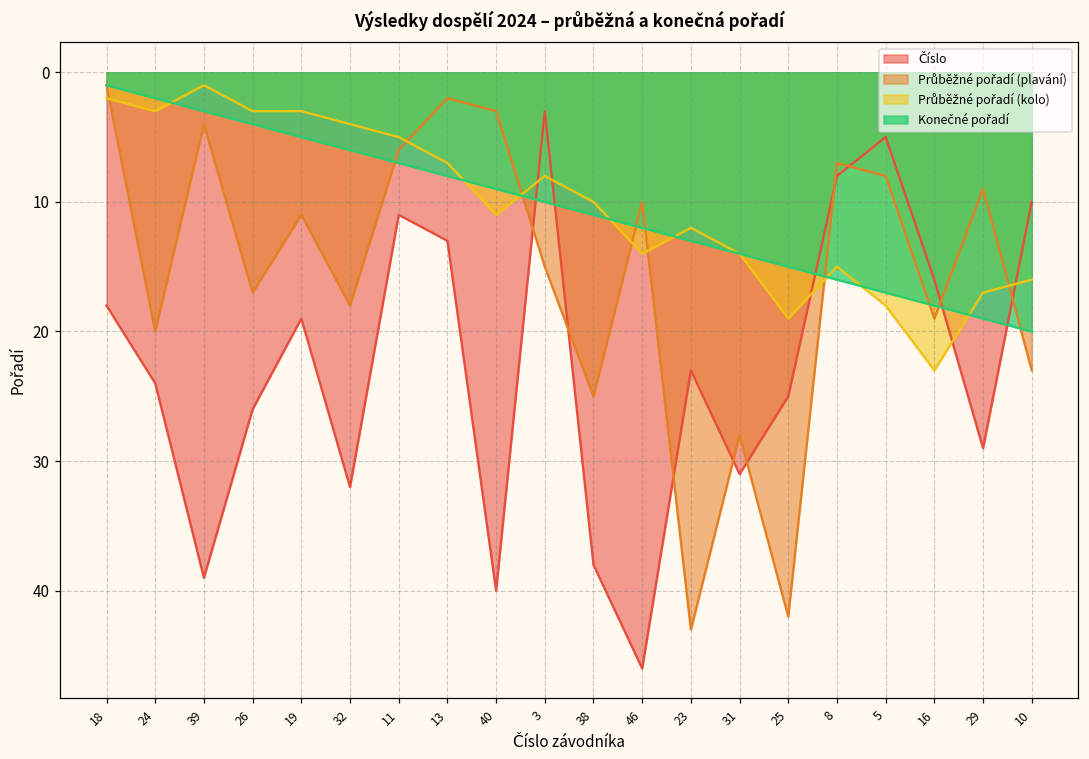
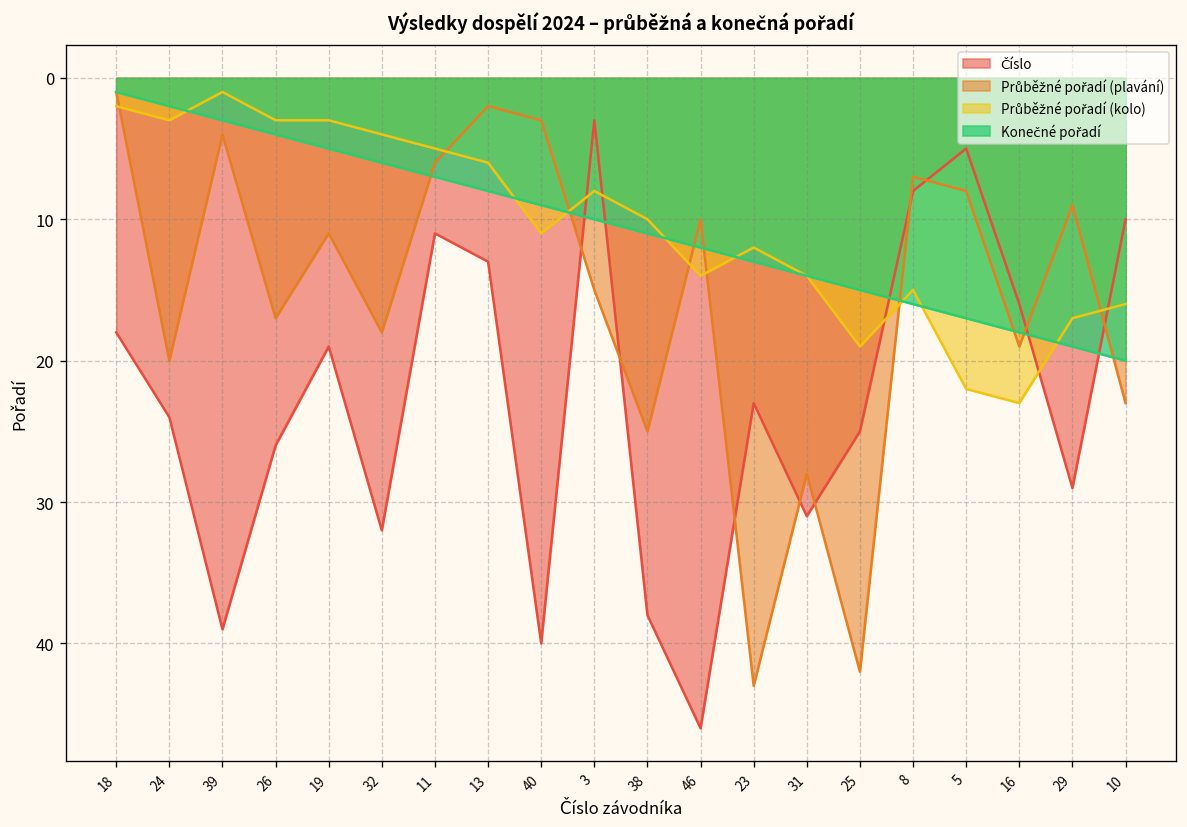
Průběžné pořadí (kolo), 13: 7 -> 6
Průběžné pořadí (kolo), 5: 18 -> 22
